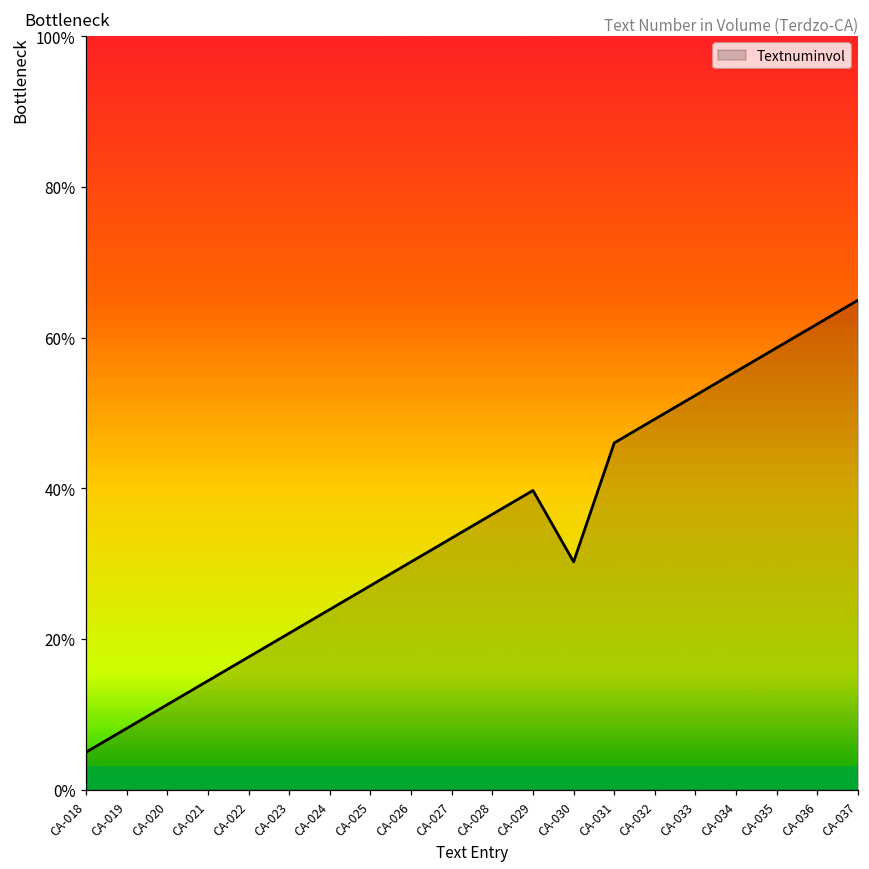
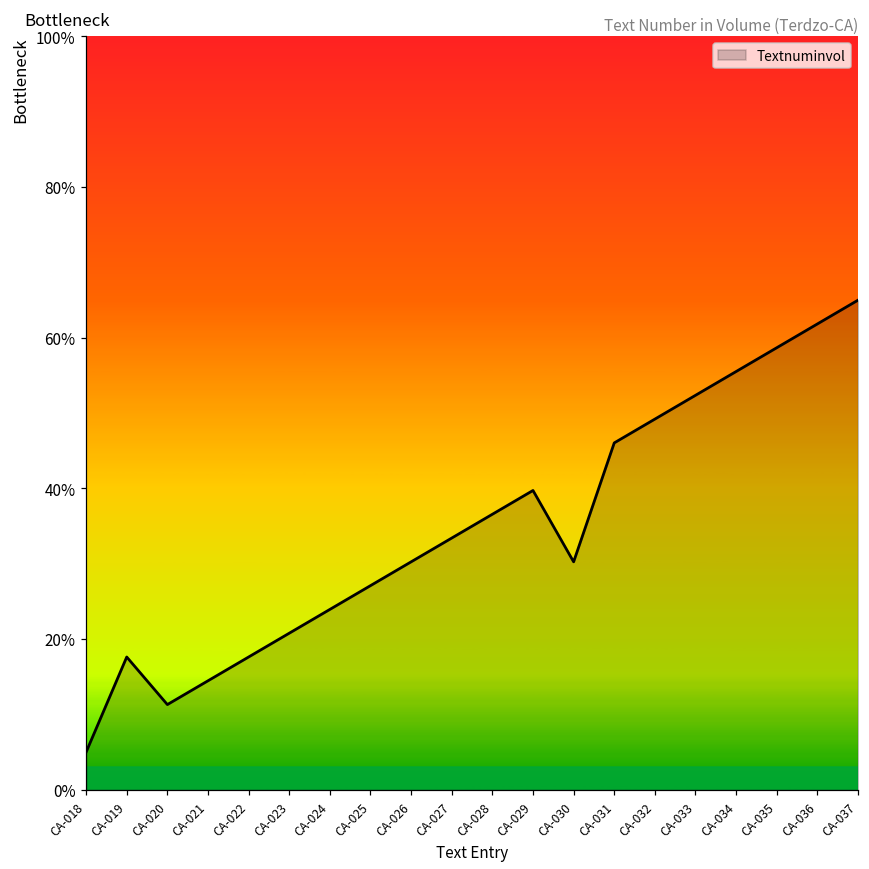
CA-019: 8% -> 18%
